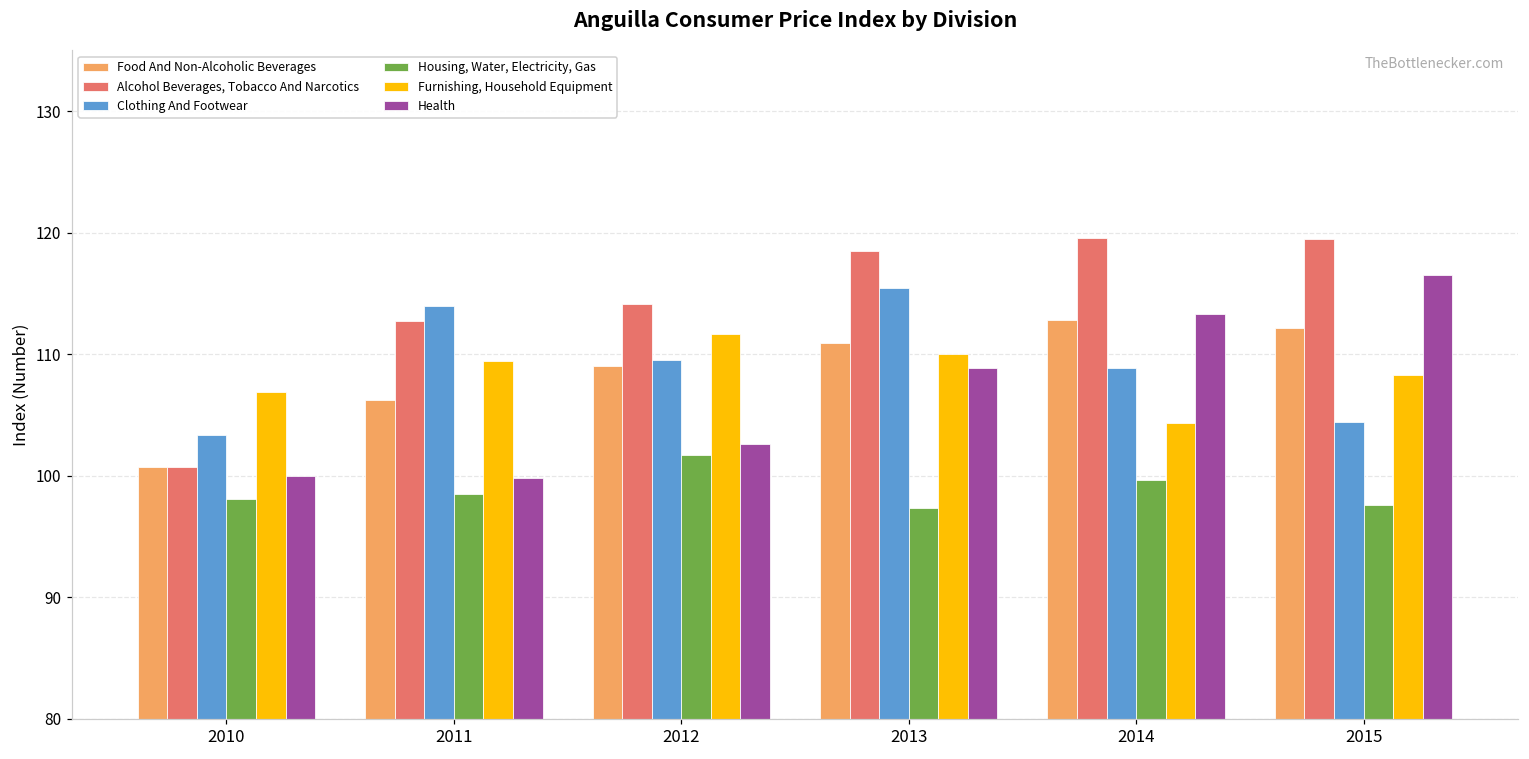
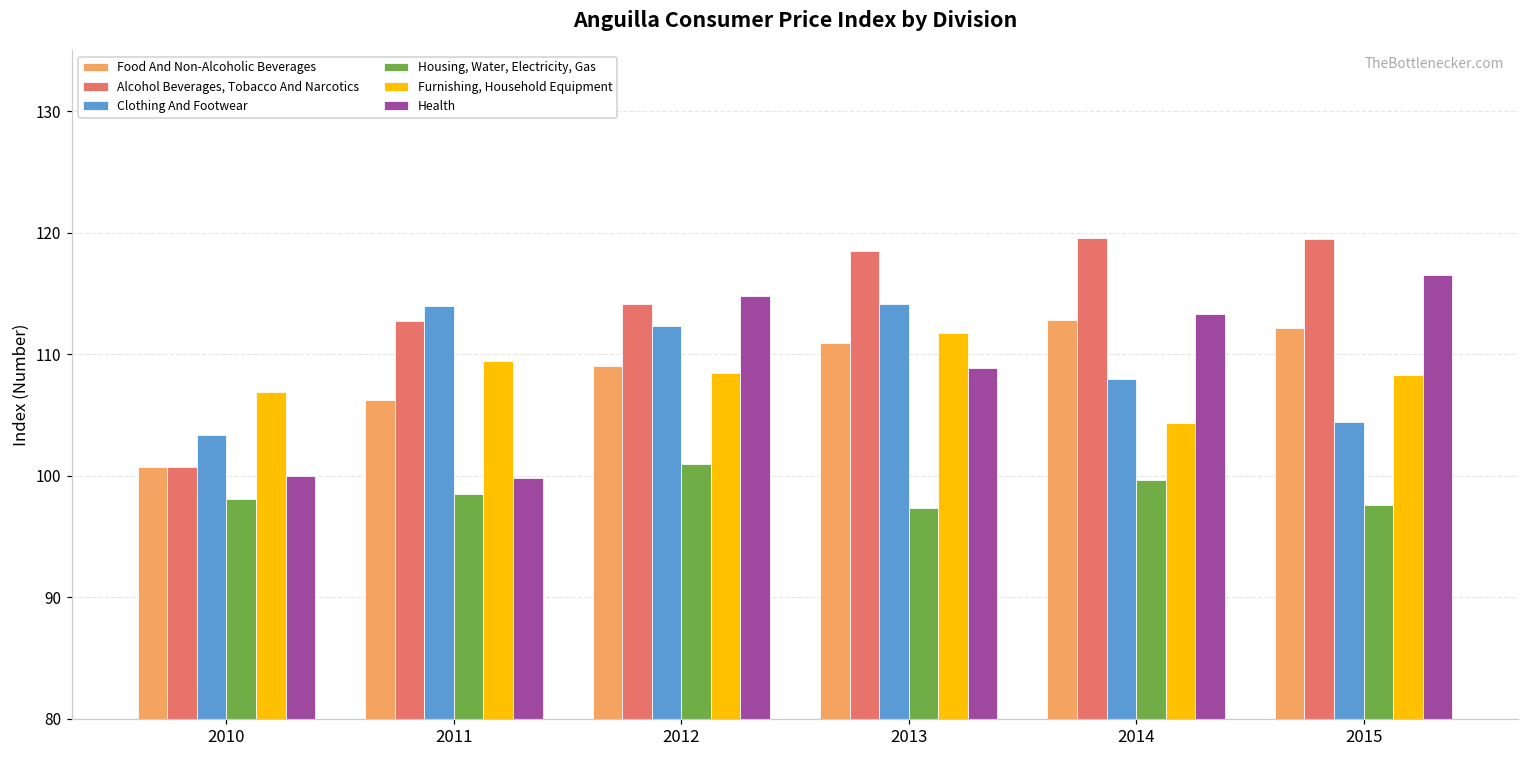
Clothing And Footwear, 2012: 109.6 -> 112.4
Housing, Water, Electricity, Gas, 2012: 101.7 -> 100.9
Furnishing, Household Equipment, 2012: 111.7 -> 108.5
Health, 2012: 102.6 -> 114.8
Clothing And Footwear, 2013: 115.4 -> 114.2
Furnishing, Household Equipment, 2013: 110.0 -> 111.8
Clothing And Footwear, 2014: 108.9 -> 107.9
